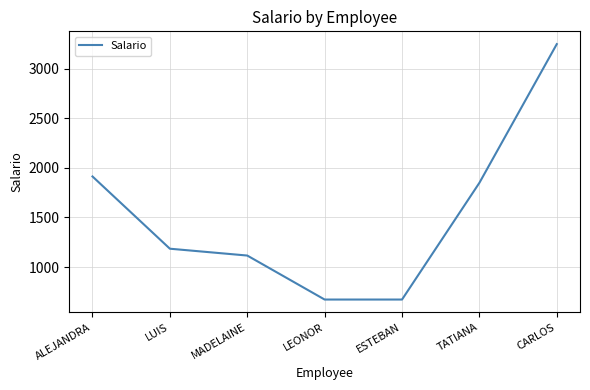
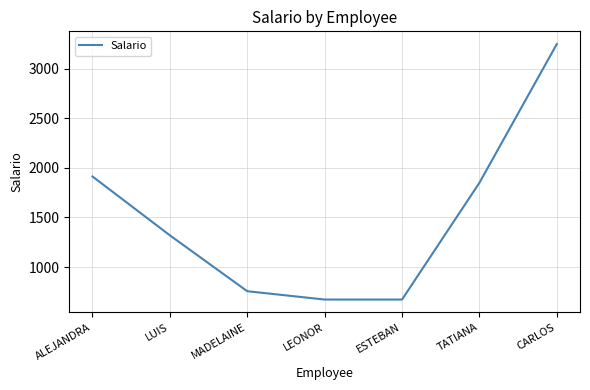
LUIS: 1200 -> 1300
MADELAINE: 1100 -> 800
